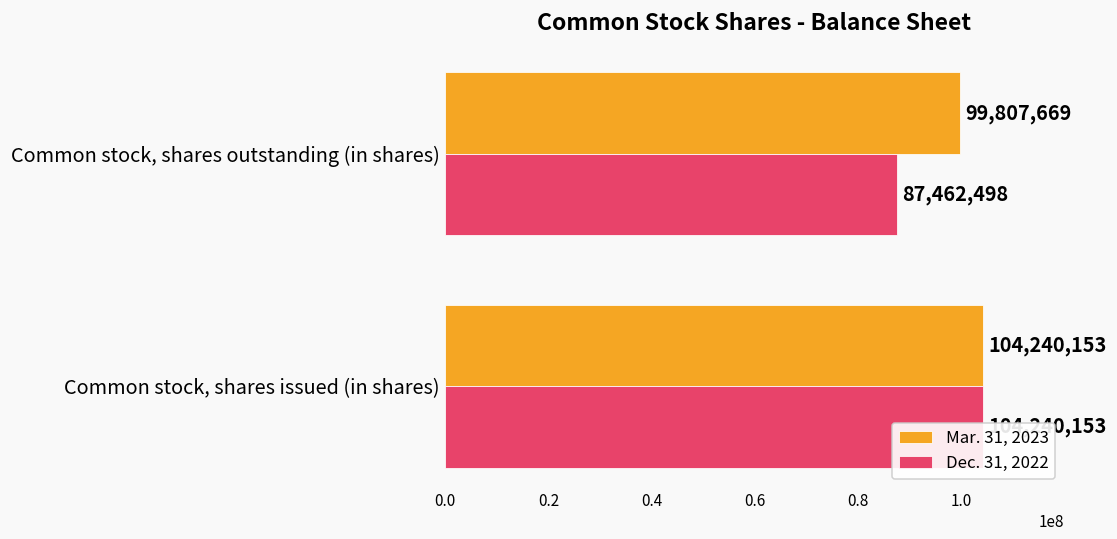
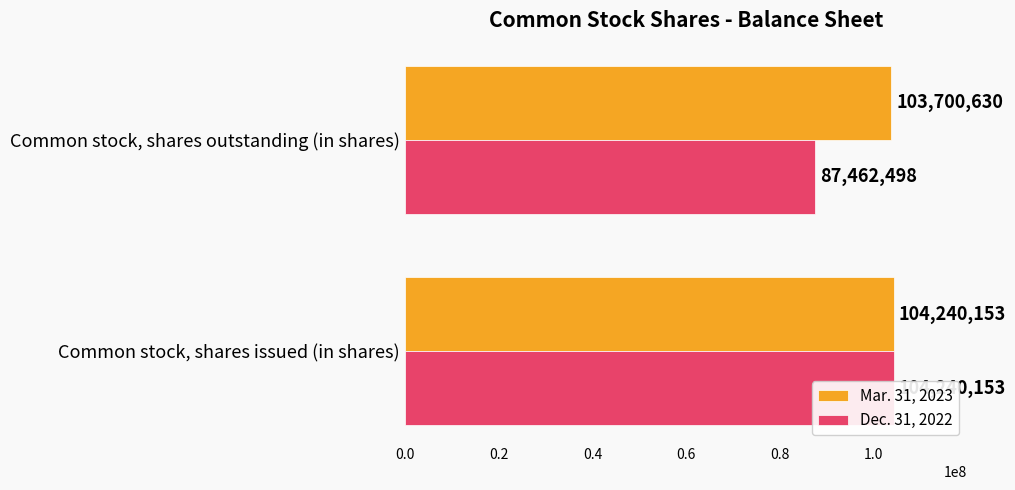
Mar. 31, 2023, Common stock, shares outstanding (in shares): 99,807,669 -> 103,700,630
